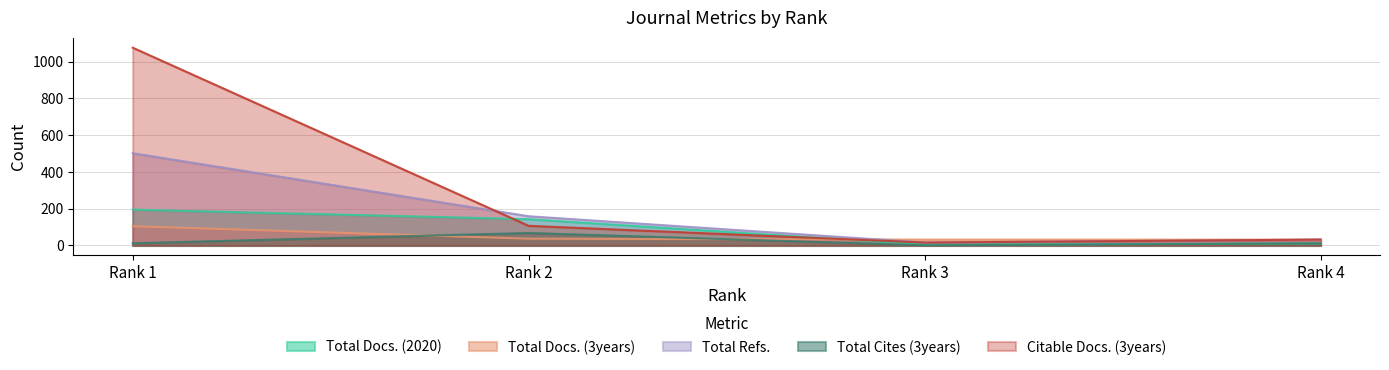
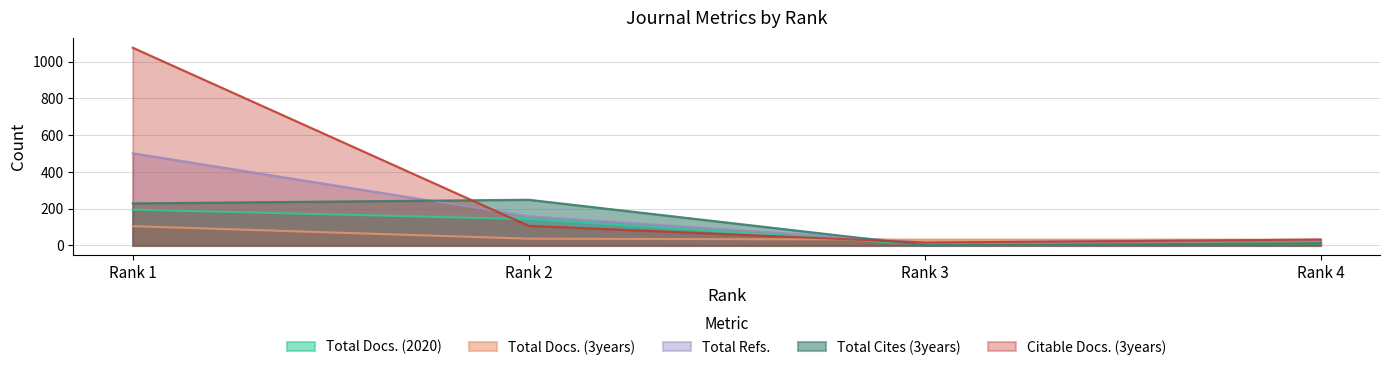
Total Cites (3years), Rank 1: 10 -> 230
Total Cites (3years), Rank 2: 70 -> 250
